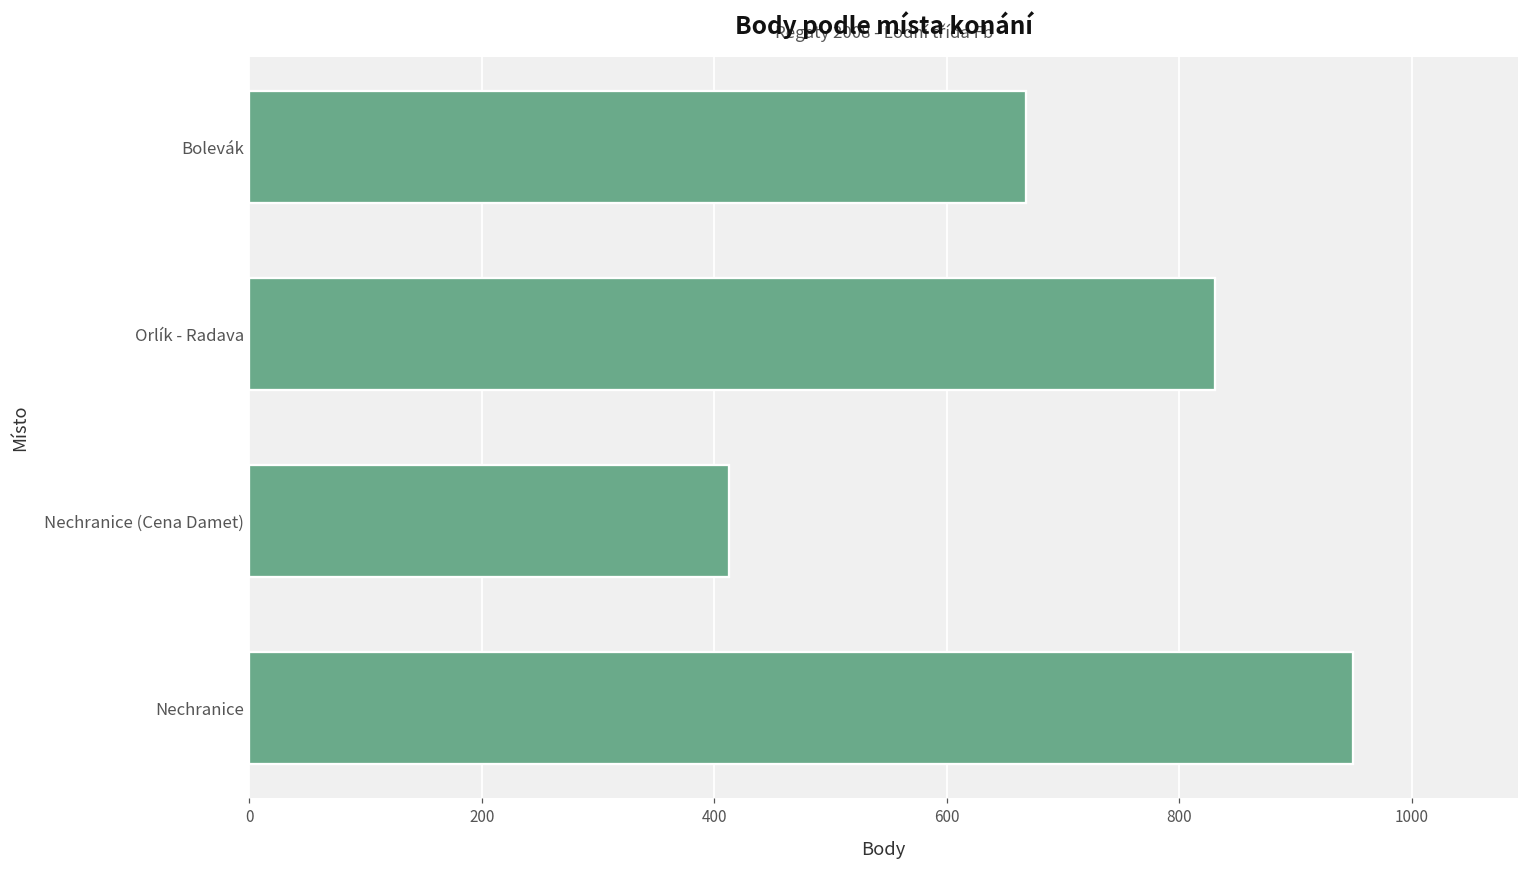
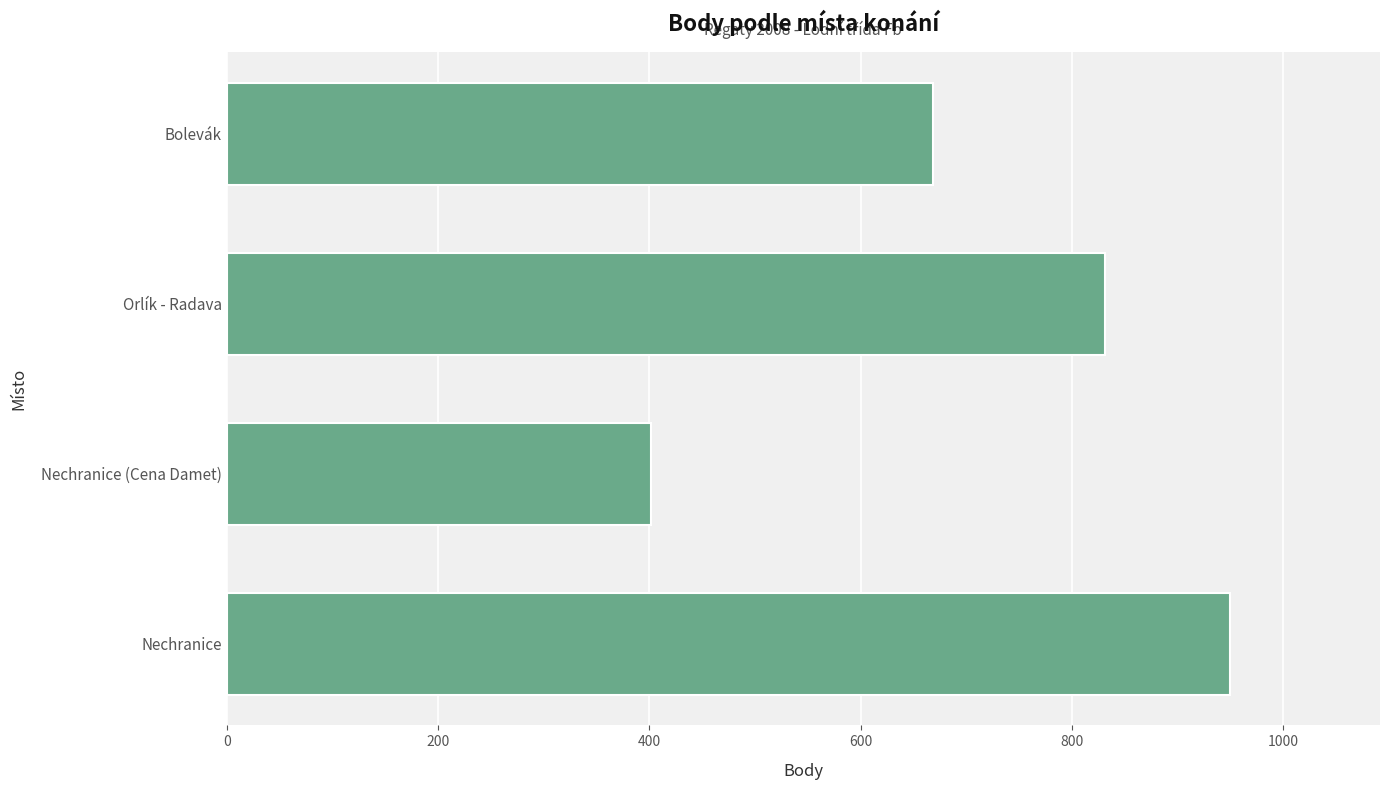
Nechranice (Cena Damet): 413 -> 402
